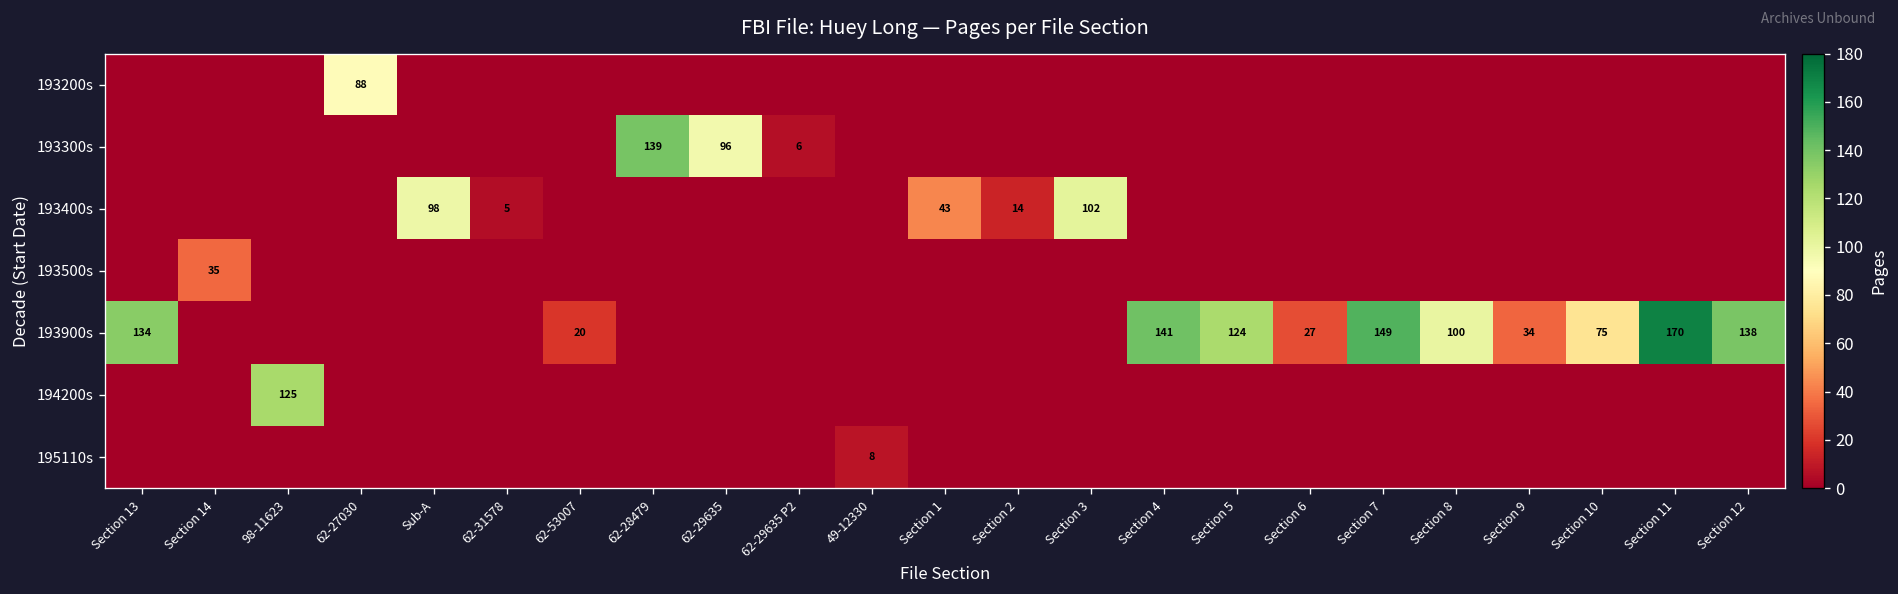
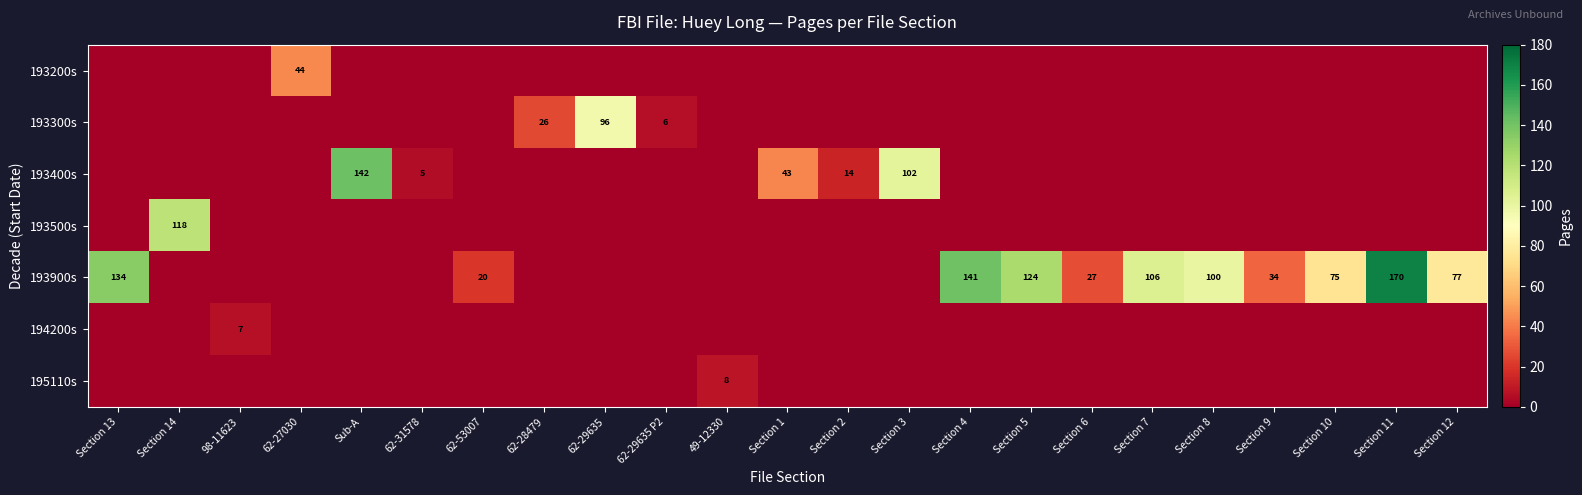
193200s, 62-27030: 88 -> 44
193300s, 62-28479: 139 -> 26
193400s, Sub-A: 98 -> 142
193500s, Section 14: 35 -> 118
193900s, Section 7: 149 -> 106
193900s, Section 12: 138 -> 77
194200s, 98-11623: 125 -> 7
